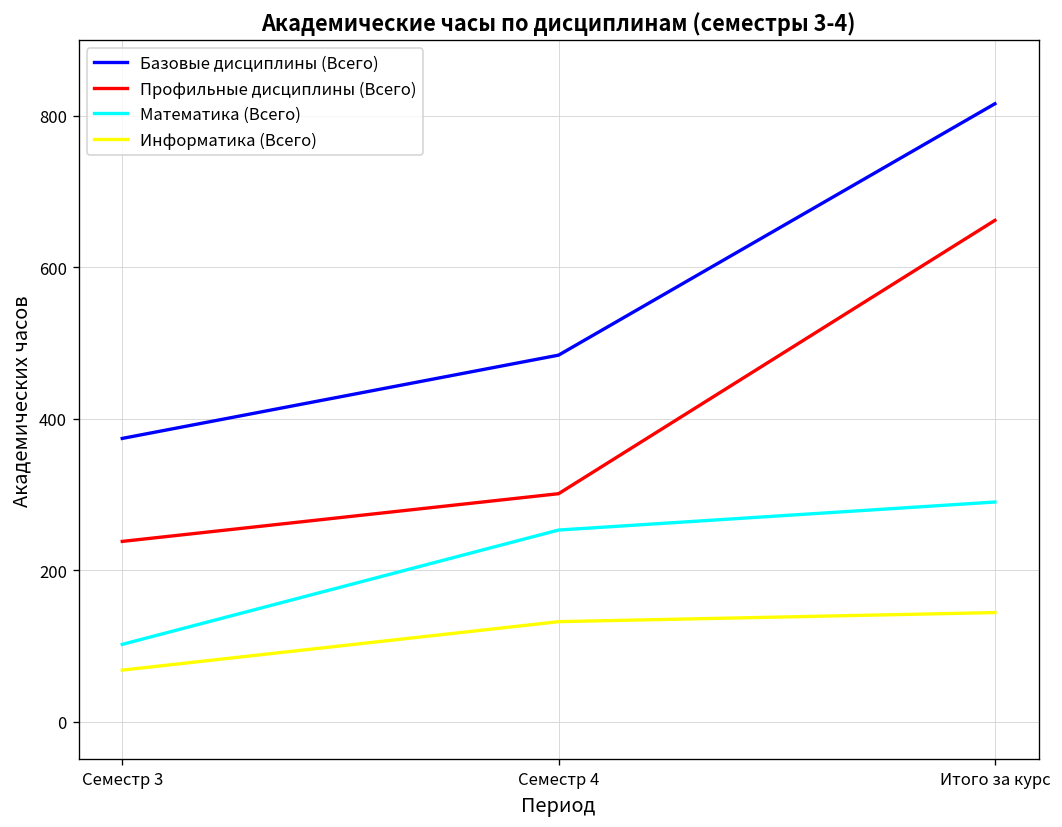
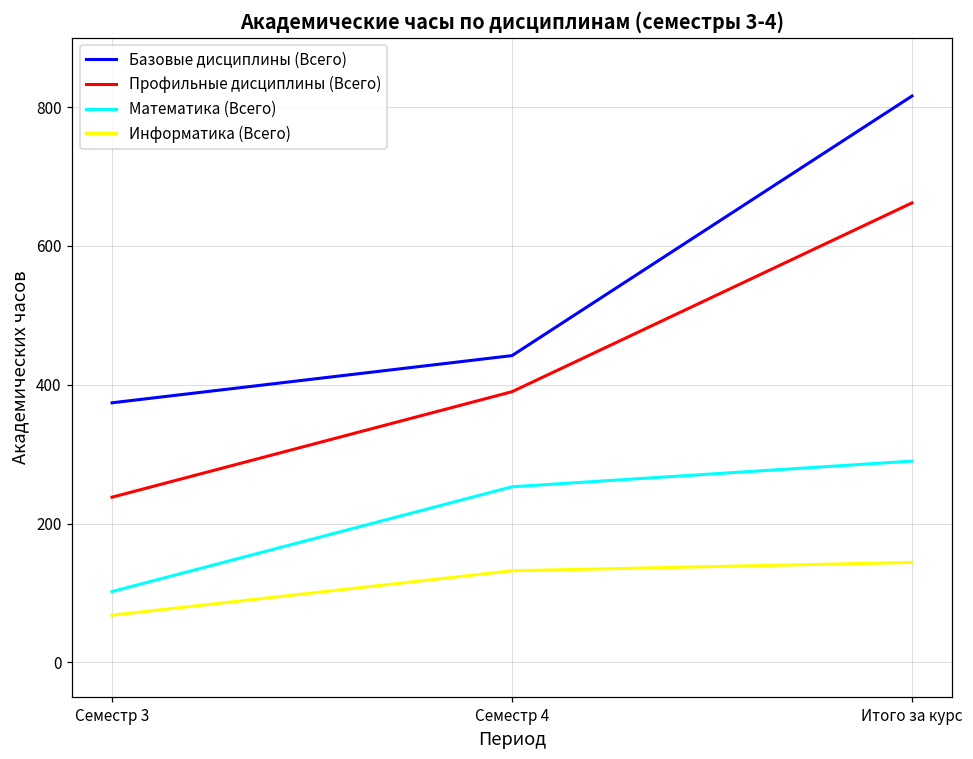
Базовые дисциплины (Всего), Семестр 4: 480 -> 440
Профильные дисциплины (Всего), Семестр 4: 300 -> 390
